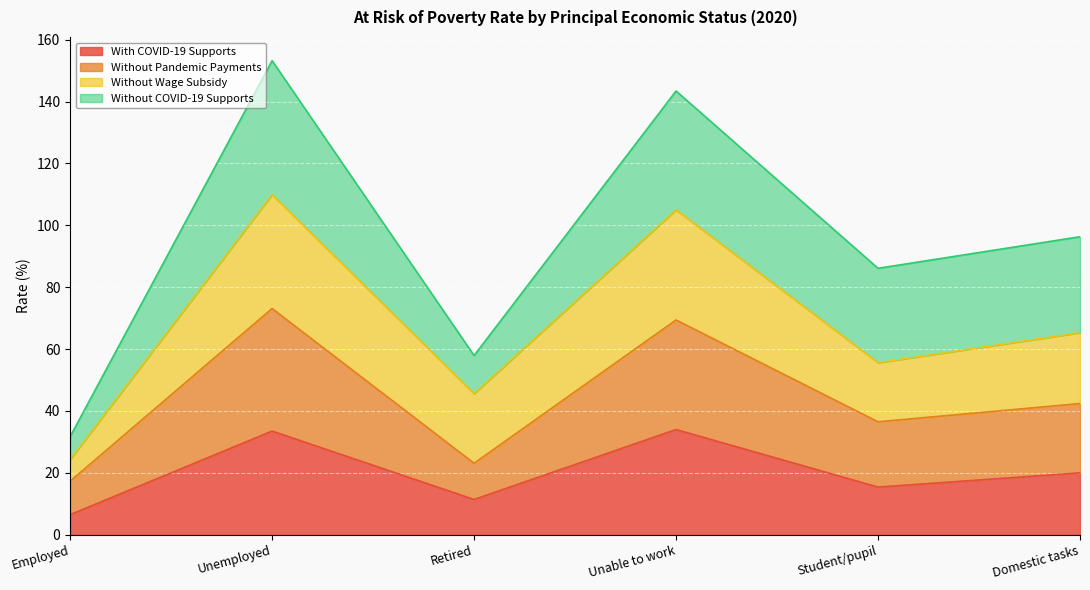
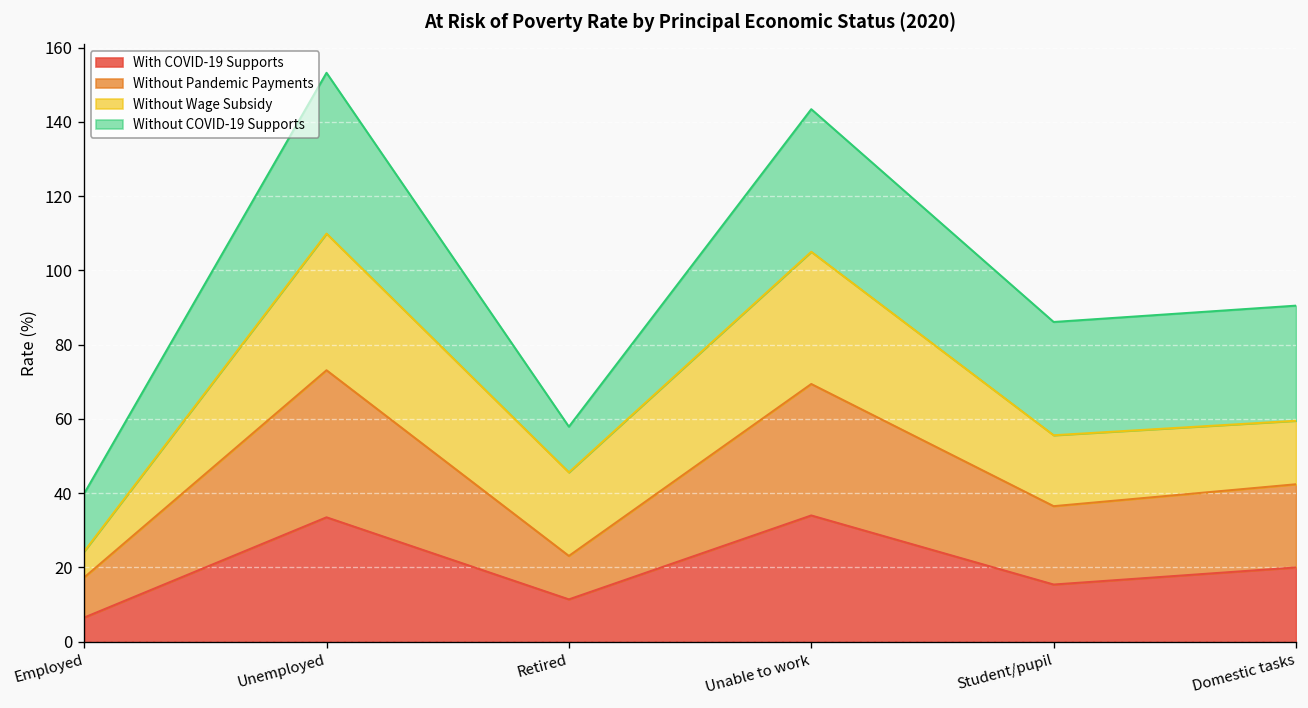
Without COVID-19 Supports, Employed: 7 -> 16
Without Wage Subsidy, Domestic tasks: 23 -> 17
